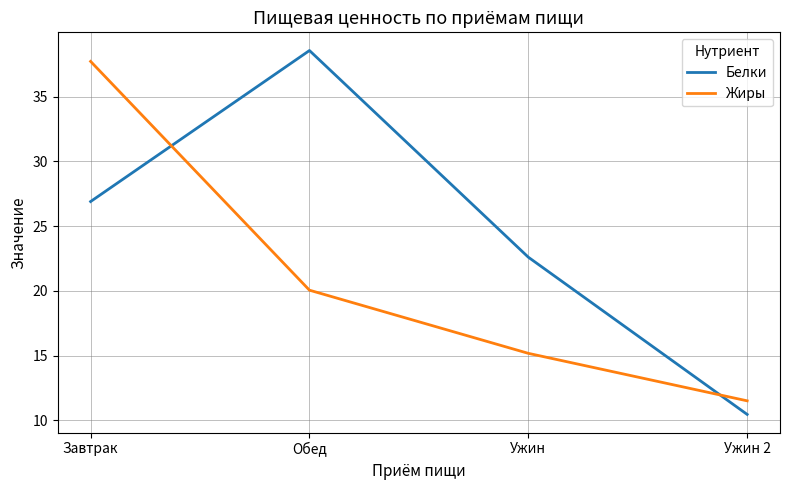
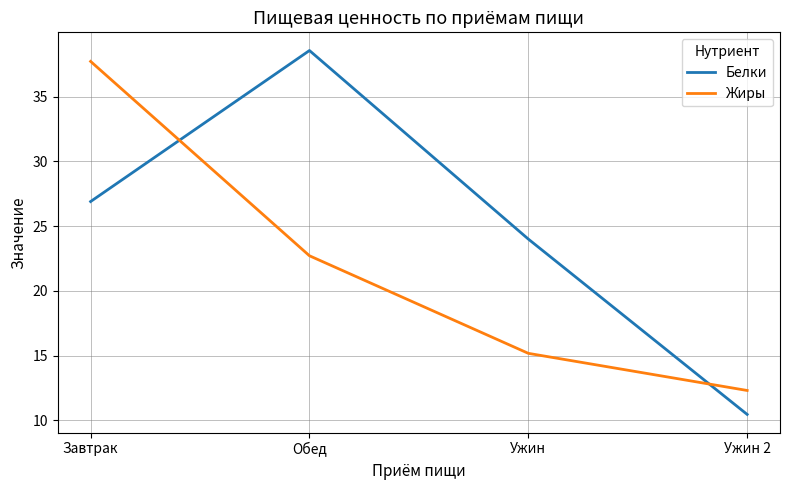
Жиры, Обед: 20.1 -> 22.7
Белки, Ужин: 22.6 -> 24.0
Жиры, Ужин 2: 11.5 -> 12.3
